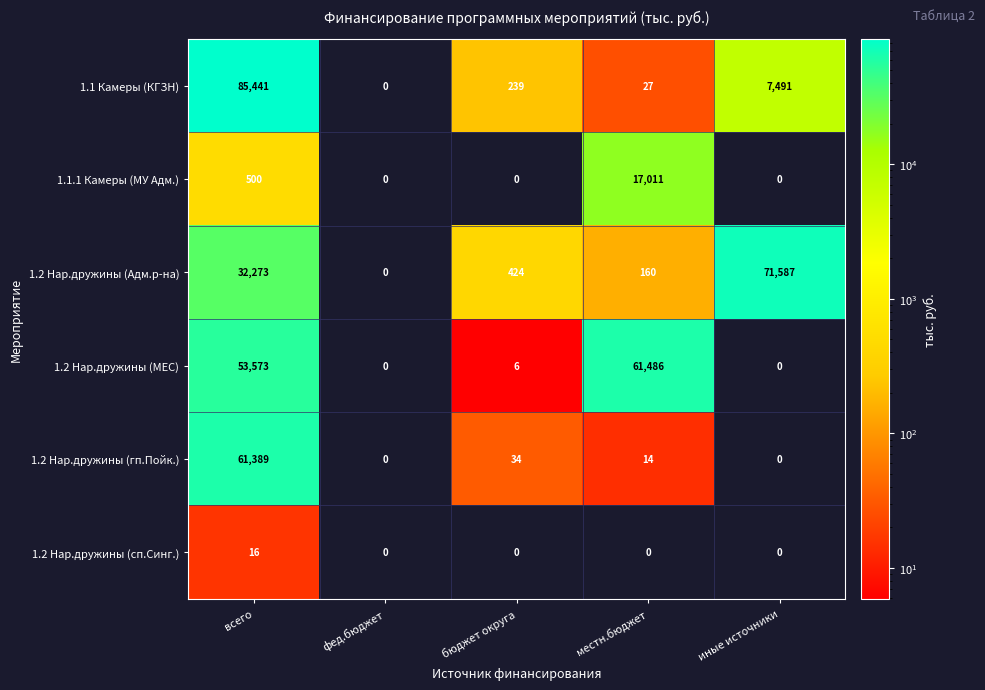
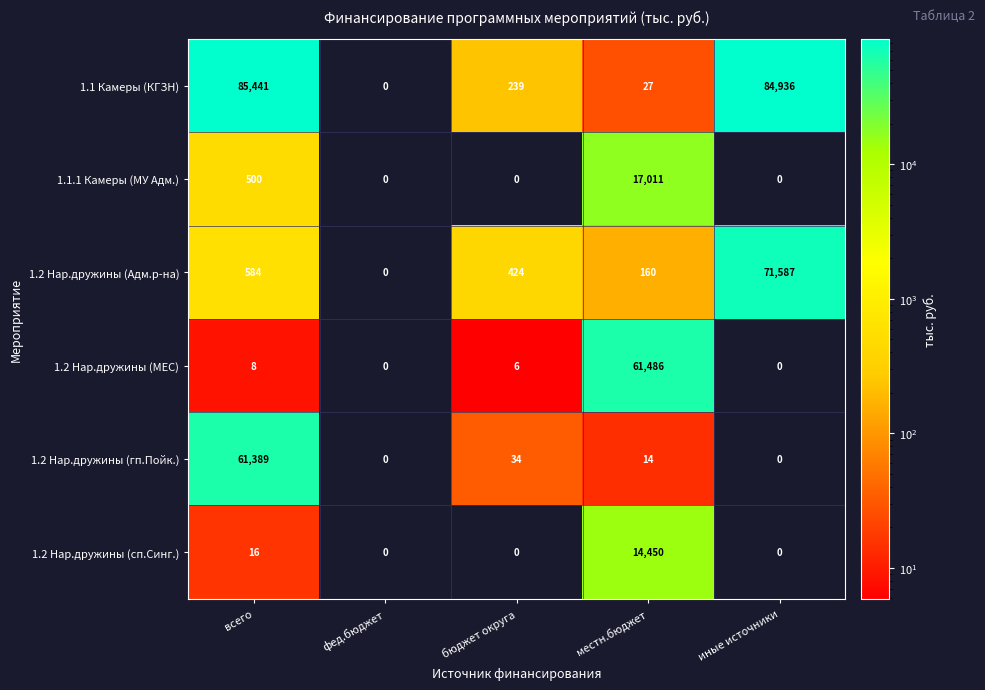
1.1 Камеры (КГЗН), иные источники: 7,491 -> 84,936
1.2 Нар.дружины (Адм.р-на), всего: 32,273 -> 584
1.2 Нар.дружины (МЕС), всего: 53,573 -> 8
1.2 Нар.дружины (сп.Синг.), местн.бюджет: 0 -> 14,450
